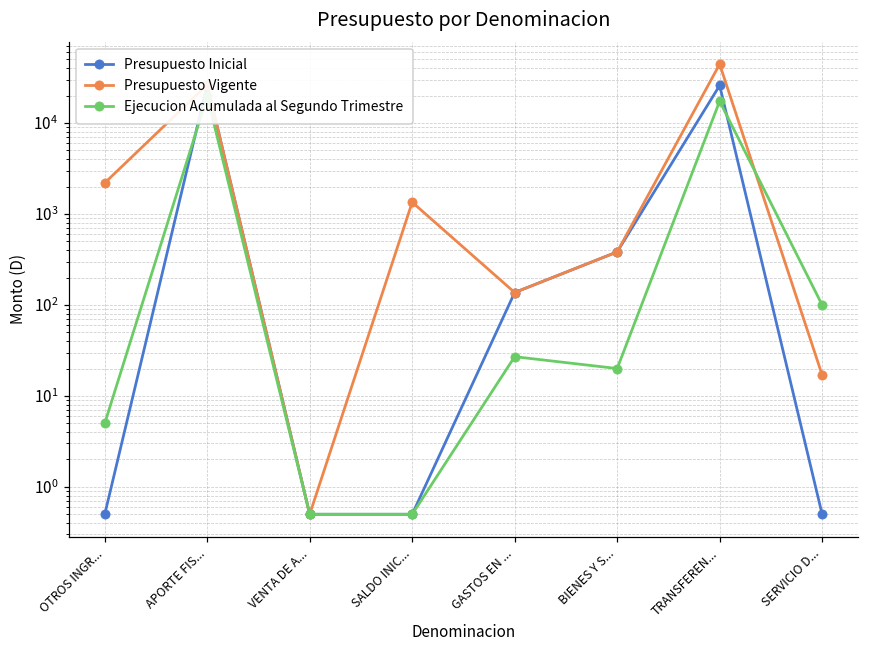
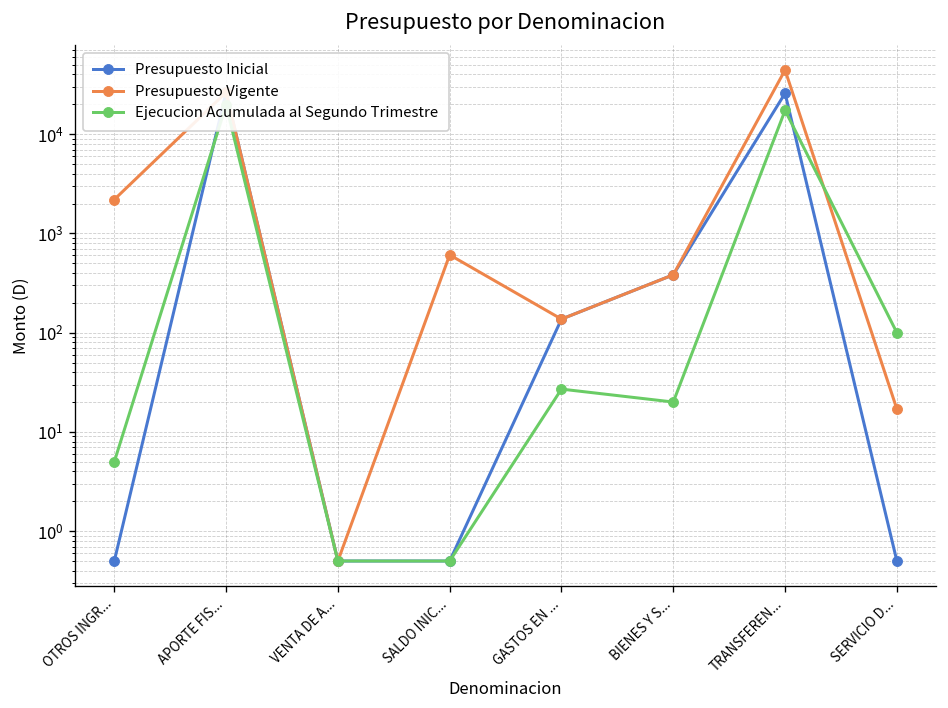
Presupuesto Vigente, SALDO INIC...: 1300 -> 600
